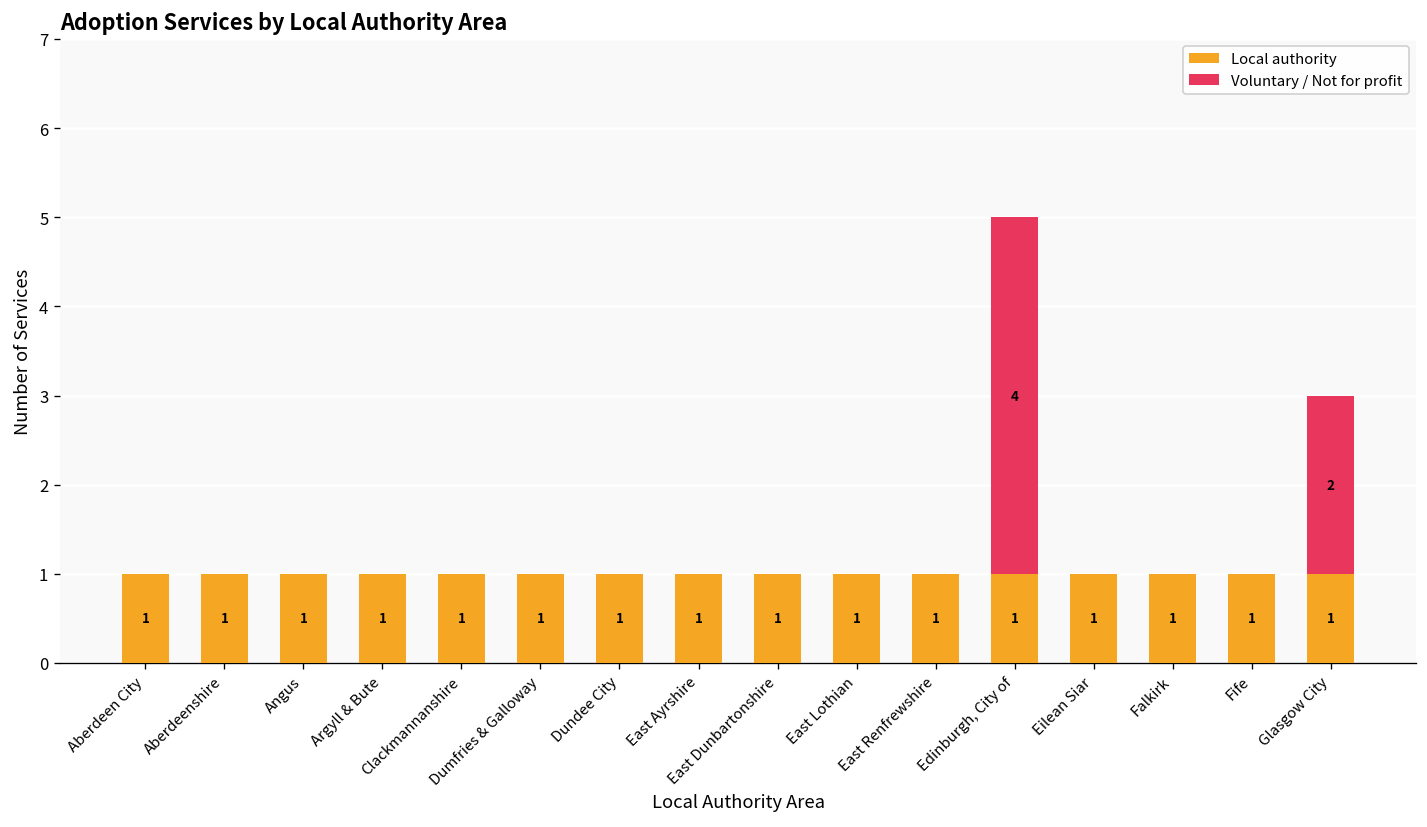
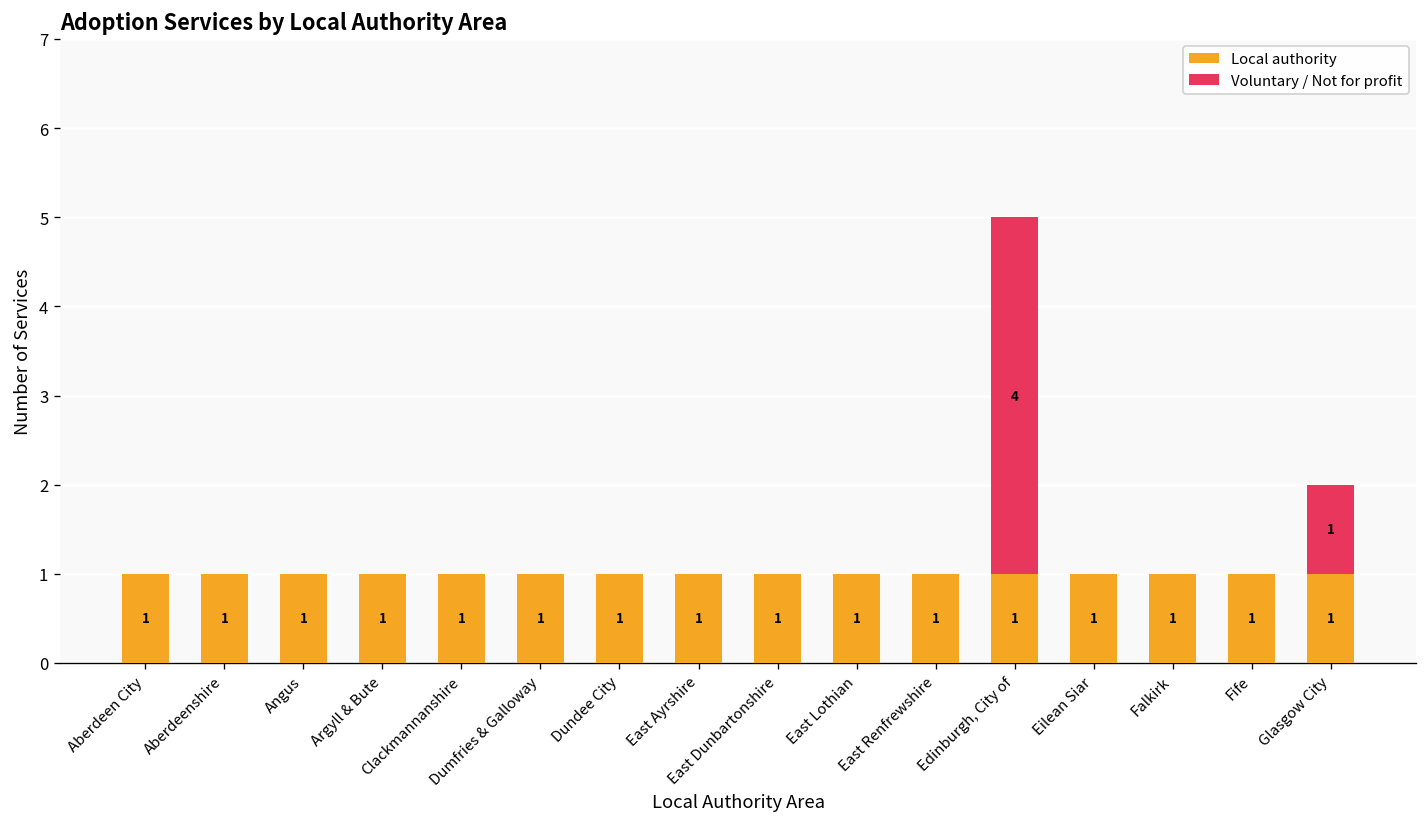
Voluntary / Not for profit, Glasgow City: 2 -> 1
